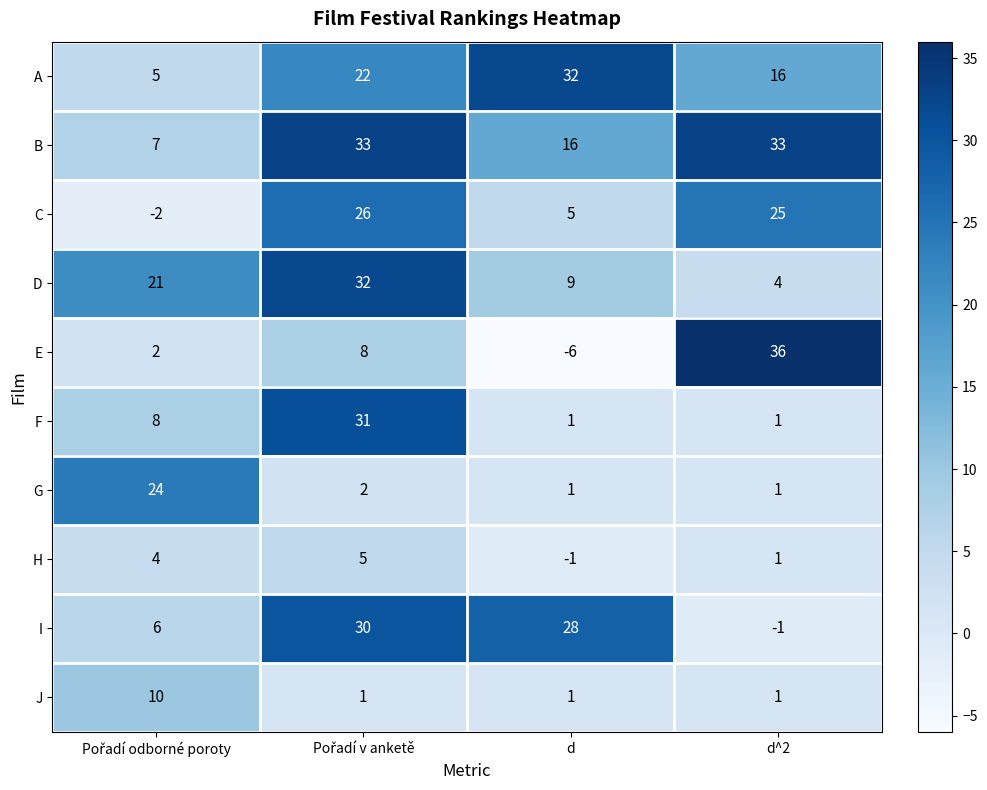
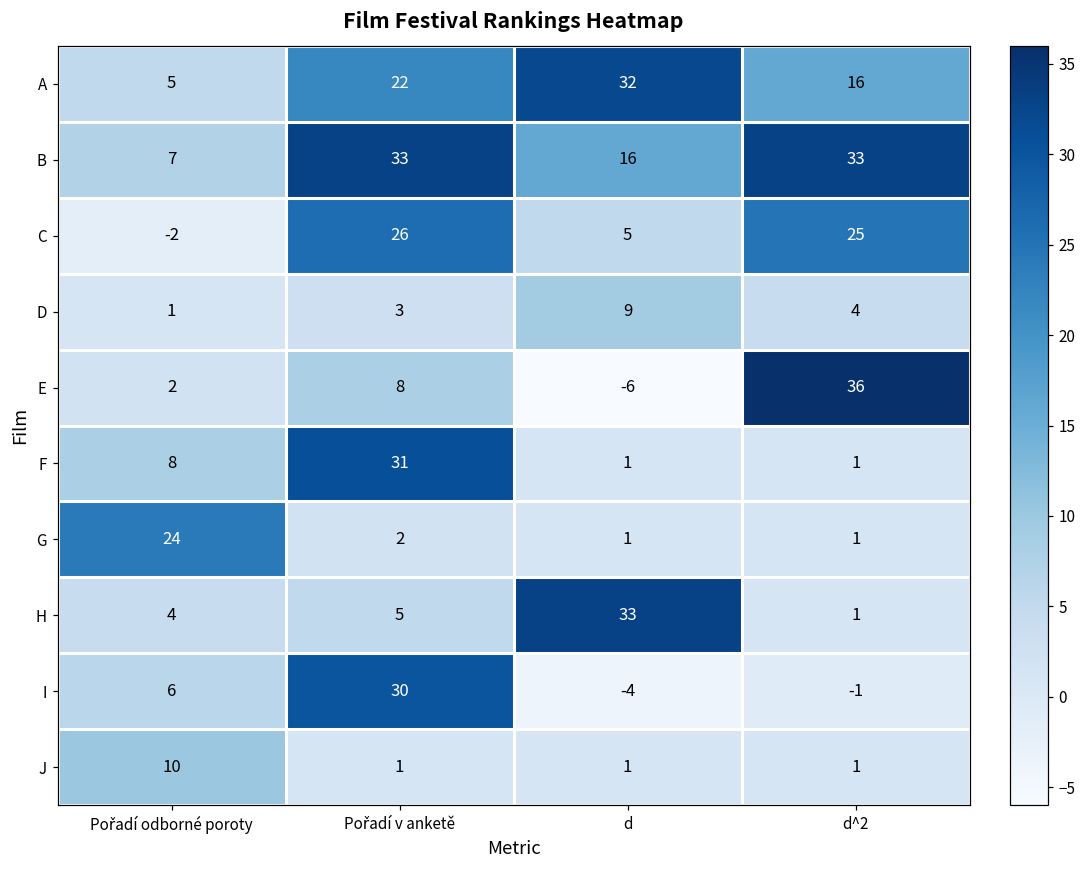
D, Pořadí odborné poroty: 21 -> 1
D, Pořadí v anketě: 32 -> 3
H, d: -1 -> 33
I, d: 28 -> -4
